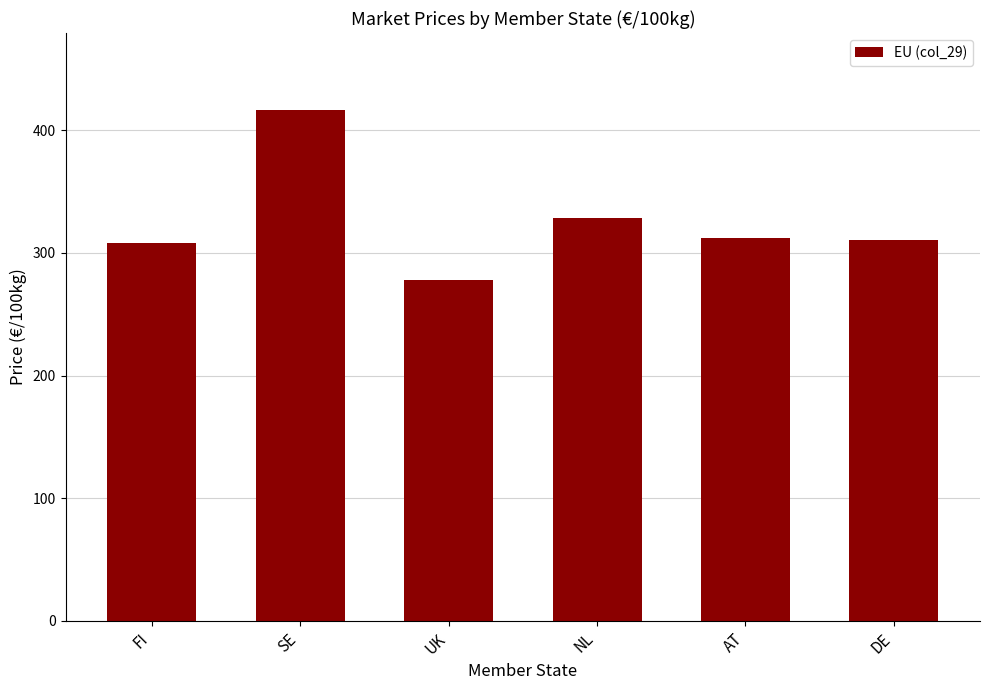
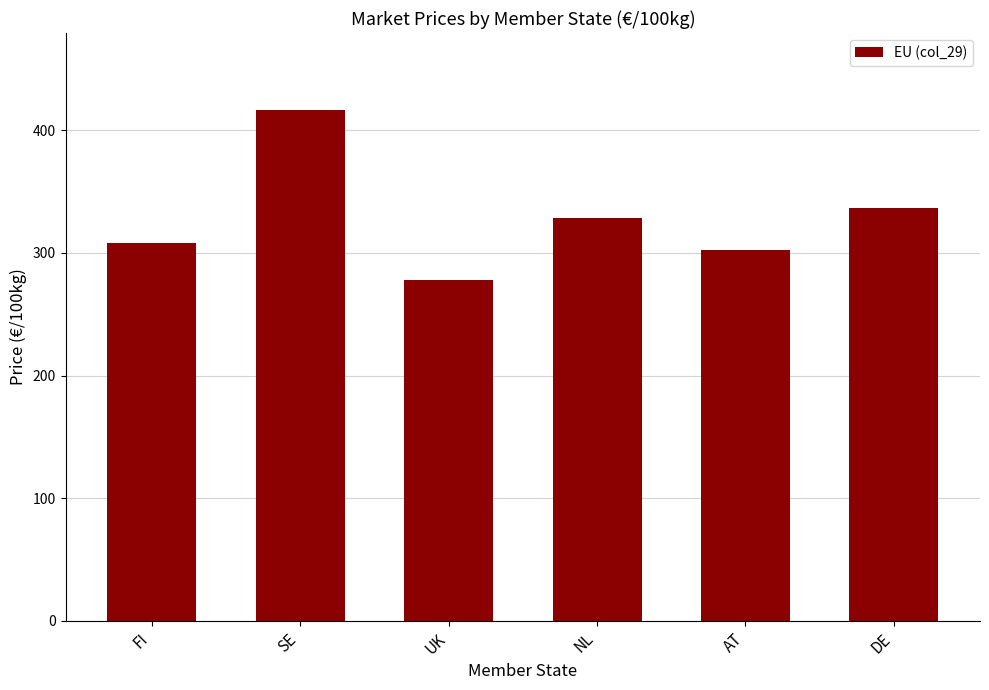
AT: 313 -> 302
DE: 311 -> 337
